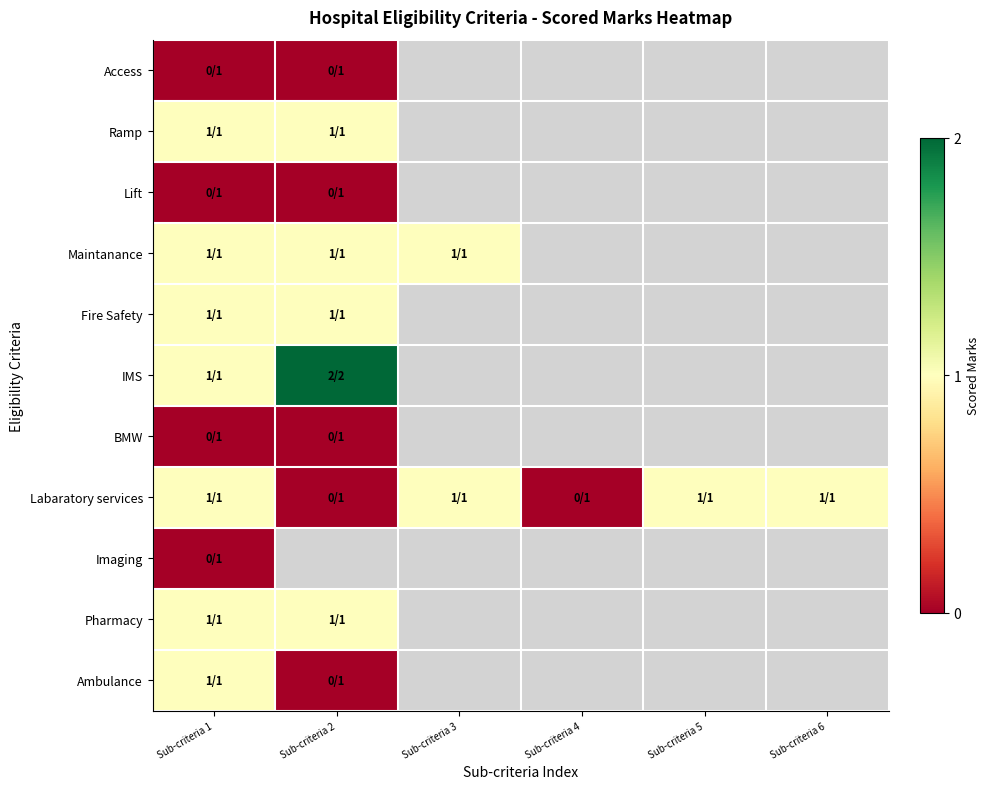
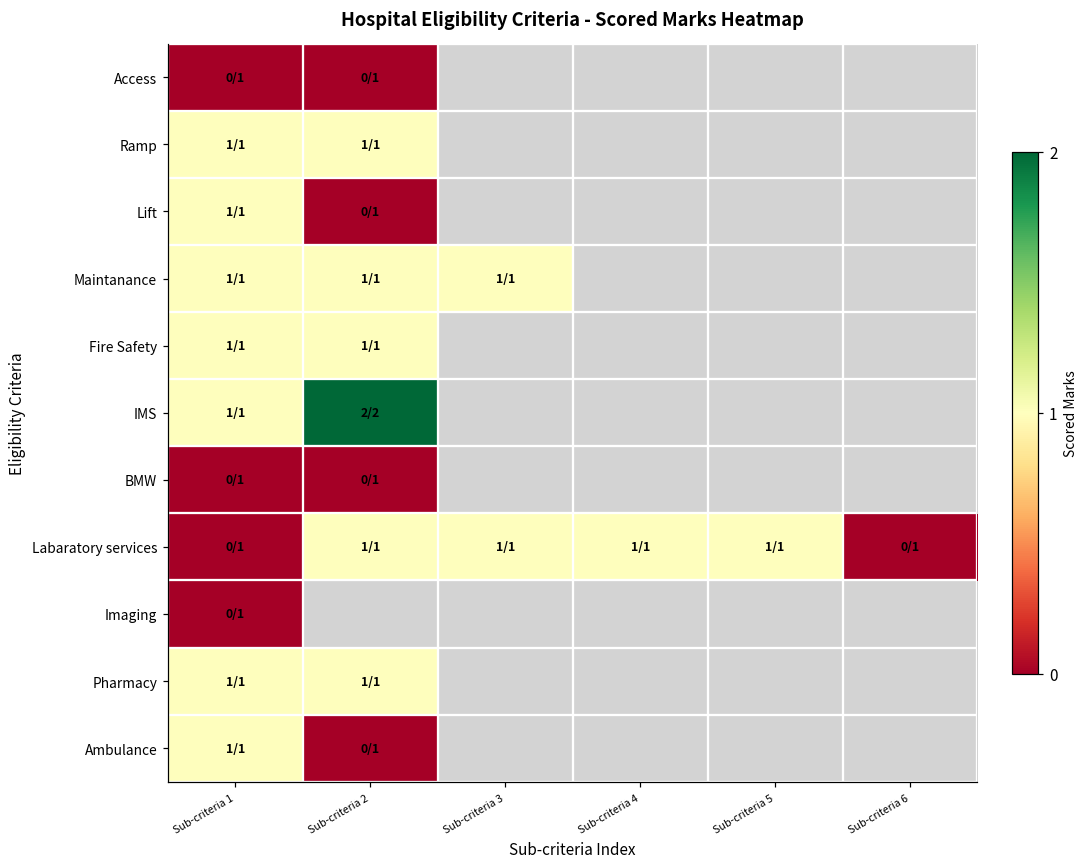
Lift, Sub-criteria 1: 0 -> 1
Labaratory services, Sub-criteria 1: 1 -> 0
Labaratory services, Sub-criteria 2: 0 -> 1
Labaratory services, Sub-criteria 4: 0 -> 1
Labaratory services, Sub-criteria 6: 1 -> 0
